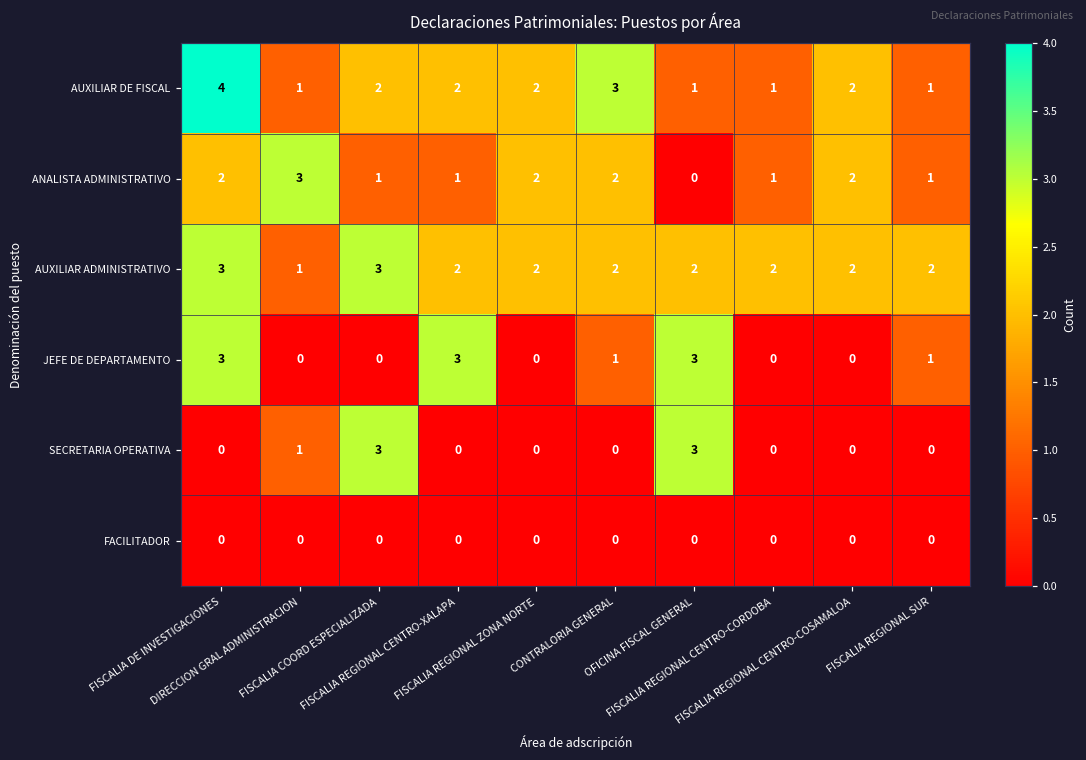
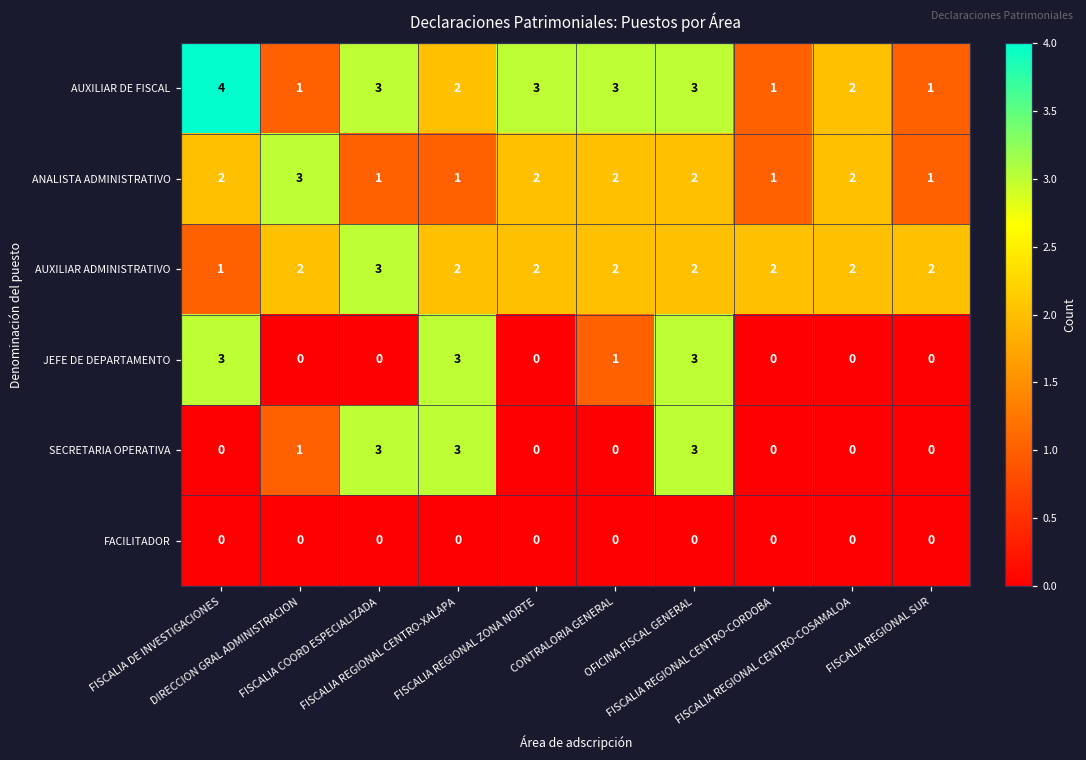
AUXILIAR DE FISCAL, FISCALIA COORD ESPECIALIZADA: 2 -> 3
AUXILIAR DE FISCAL, FISCALIA REGIONAL ZONA NORTE: 2 -> 3
AUXILIAR DE FISCAL, OFICINA FISCAL GENERAL: 1 -> 3
ANALISTA ADMINISTRATIVO, OFICINA FISCAL GENERAL: 0 -> 2
AUXILIAR ADMINISTRATIVO, FISCALIA DE INVESTIGACIONES: 3 -> 1
AUXILIAR ADMINISTRATIVO, DIRECCION GRAL ADMINISTRACION: 1 -> 2
JEFE DE DEPARTAMENTO, FISCALIA REGIONAL SUR: 1 -> 0
SECRETARIA OPERATIVA, FISCALIA REGIONAL CENTRO-XALAPA: 0 -> 3
